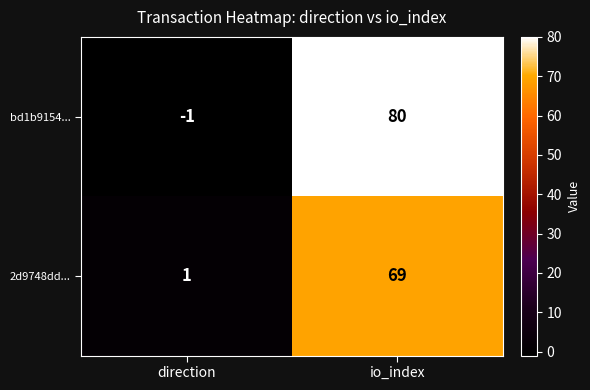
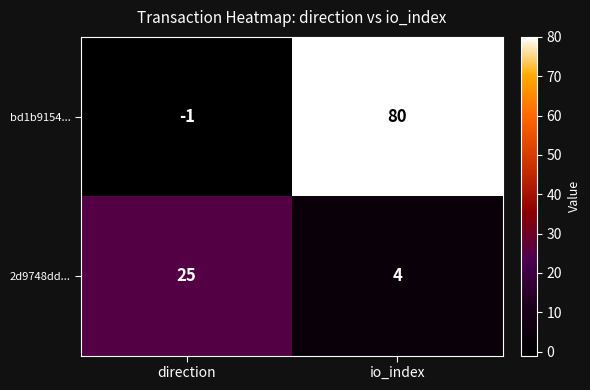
2d9748dd..., direction: 1 -> 25
2d9748dd..., io_index: 69 -> 4
